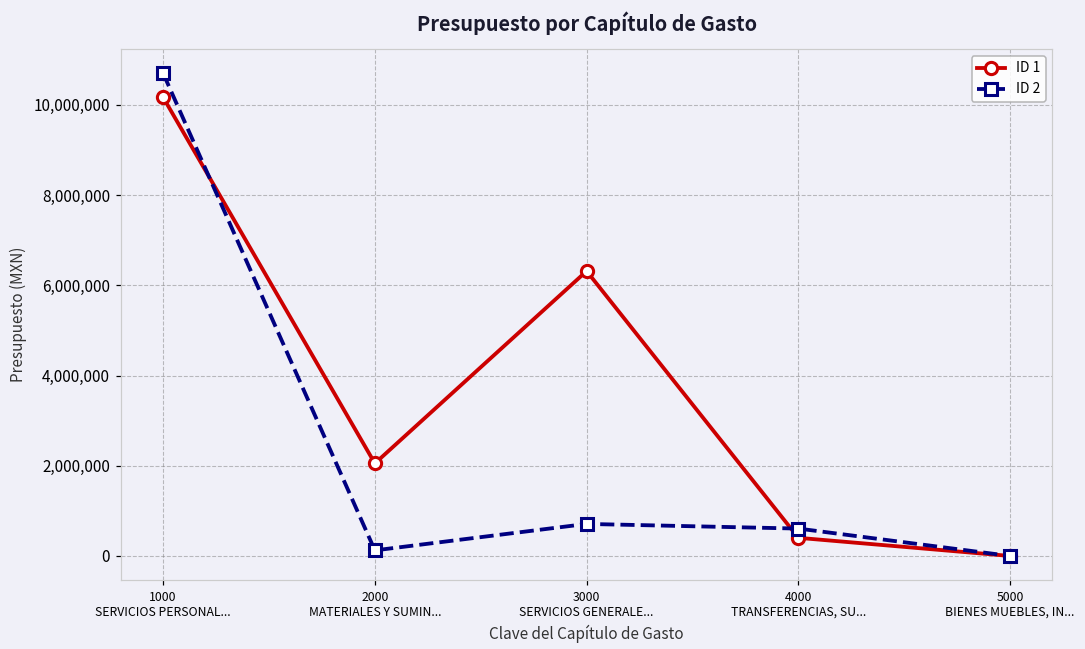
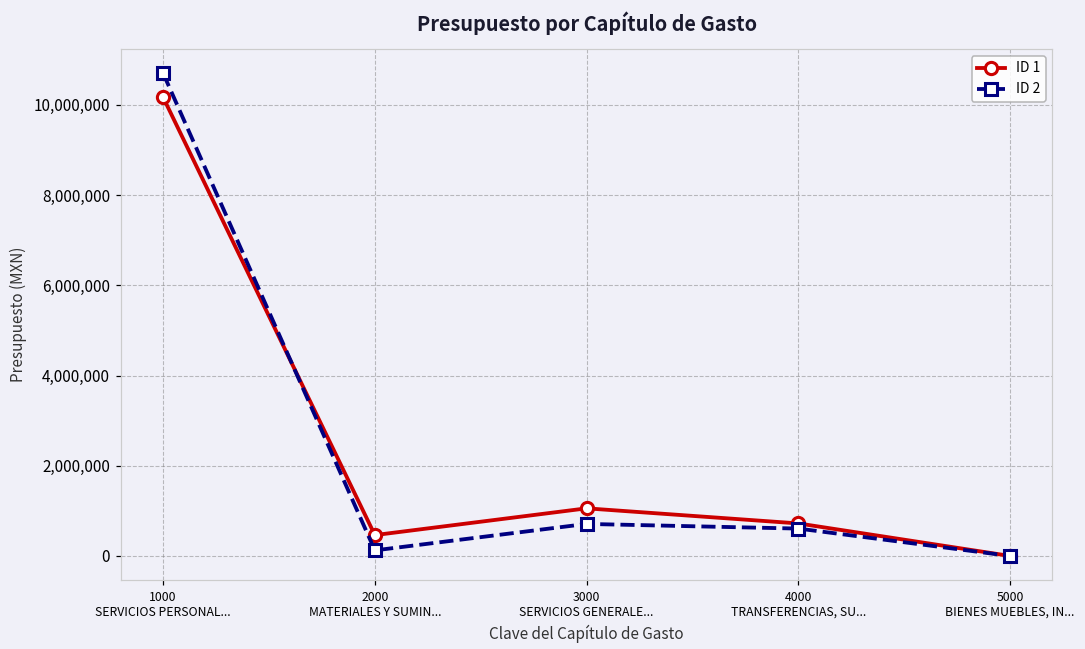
ID 1, 2000 MATERIALES Y SUMIN...: 2,100,000 -> 500,000
ID 1, 3000 SERVICIOS GENERALE...: 6,300,000 -> 1,100,000
ID 1, 4000 TRANSFERENCIAS, SU...: 400,000 -> 700,000
